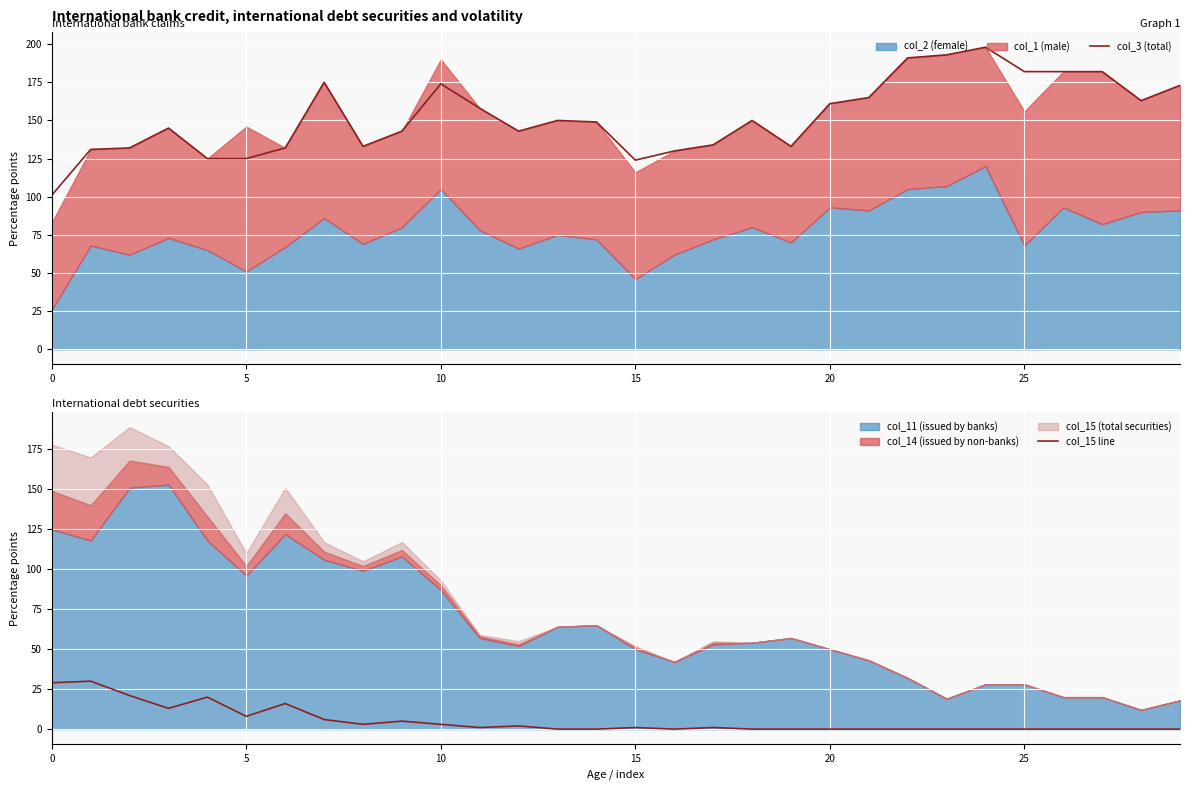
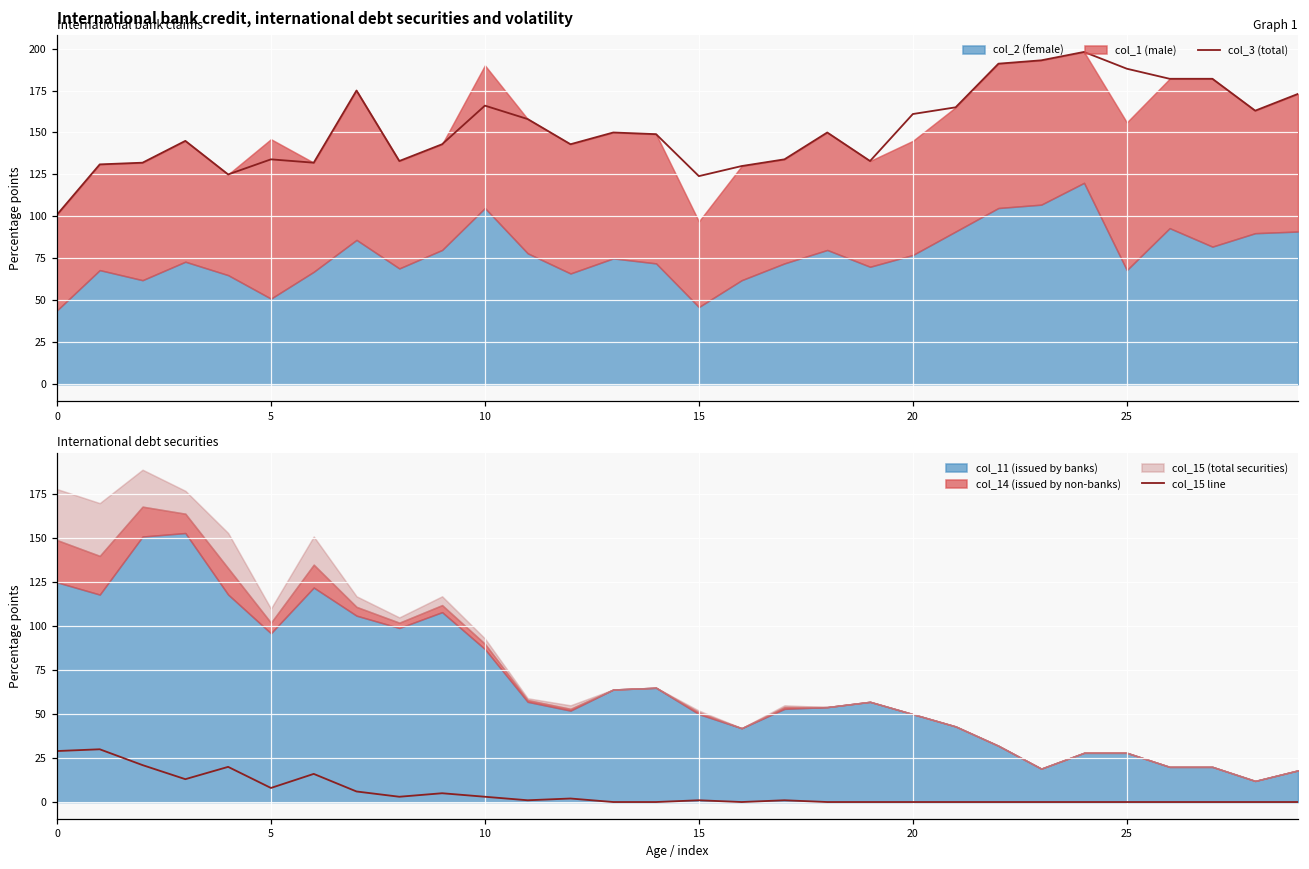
International bank credit, international debt securities and volatility, col_2 (female), 0: 26 -> 44
International bank credit, international debt securities and volatility, col_3 (total), 5: 125 -> 134
International bank credit, international debt securities and volatility, col_3 (total), 10: 174 -> 166
International bank credit, international debt securities and volatility, col_1 (male), 15: 70 -> 51
International bank credit, international debt securities and volatility, col_2 (female), 20: 93 -> 77
International bank credit, international debt securities and volatility, col_3 (total), 25: 182 -> 188
